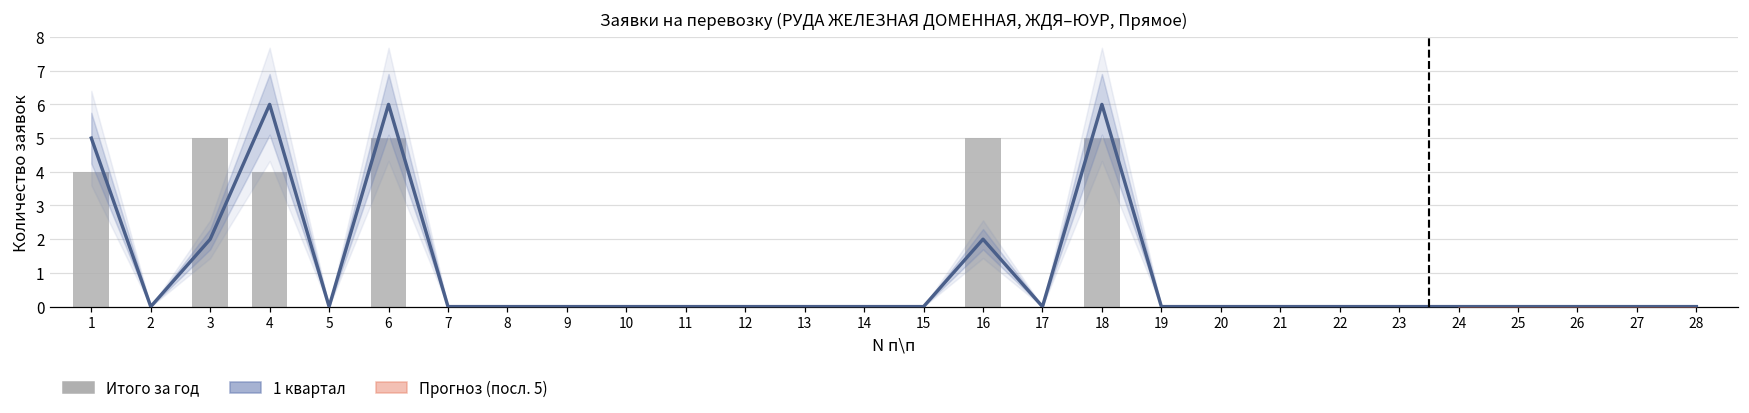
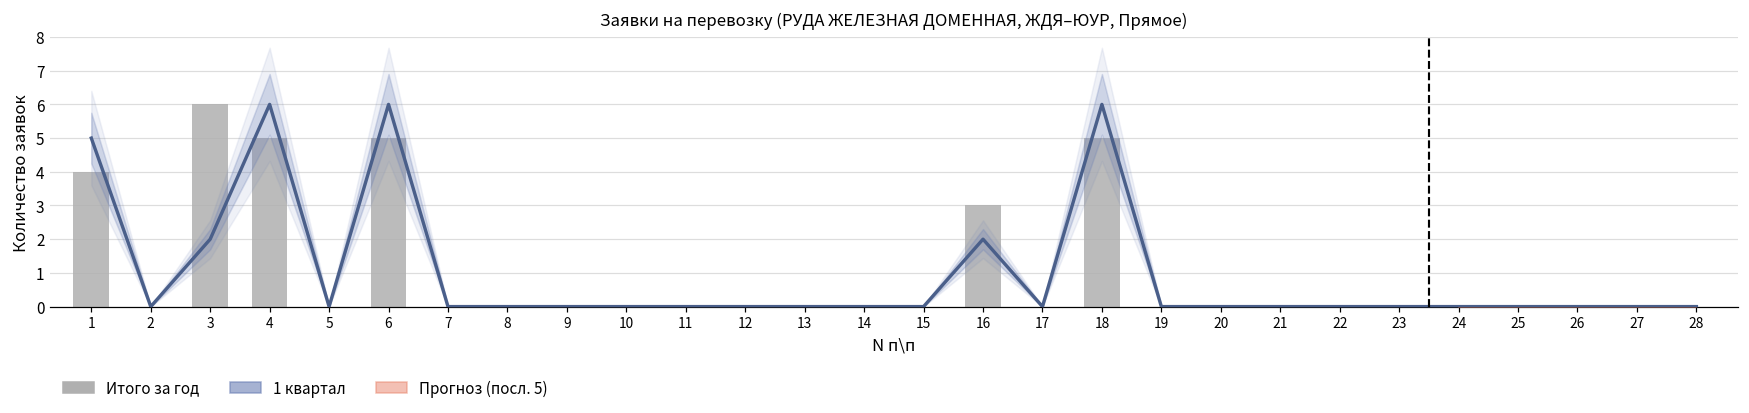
Итого за год, 3: 5 -> 6
Итого за год, 4: 4 -> 5
Итого за год, 16: 5 -> 3
